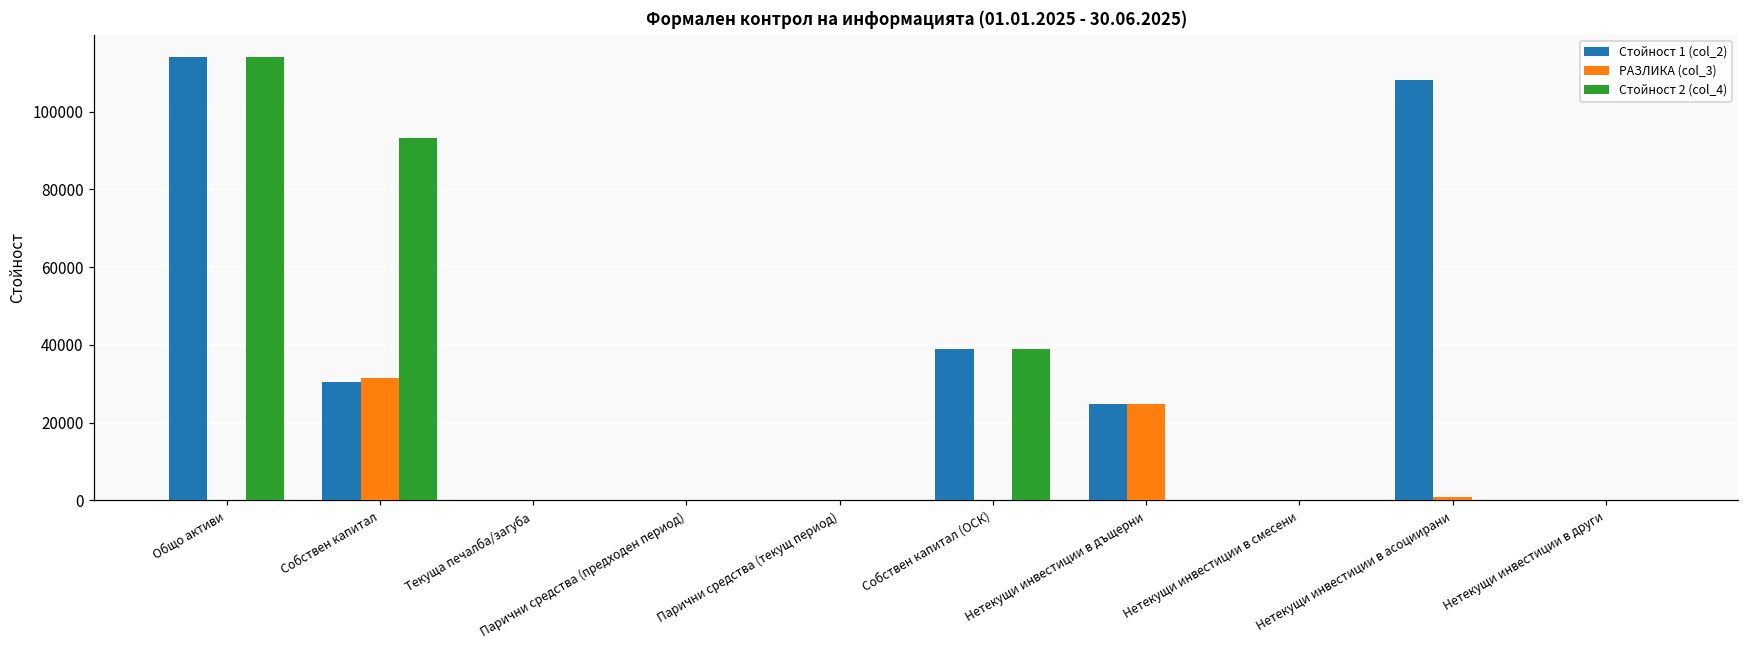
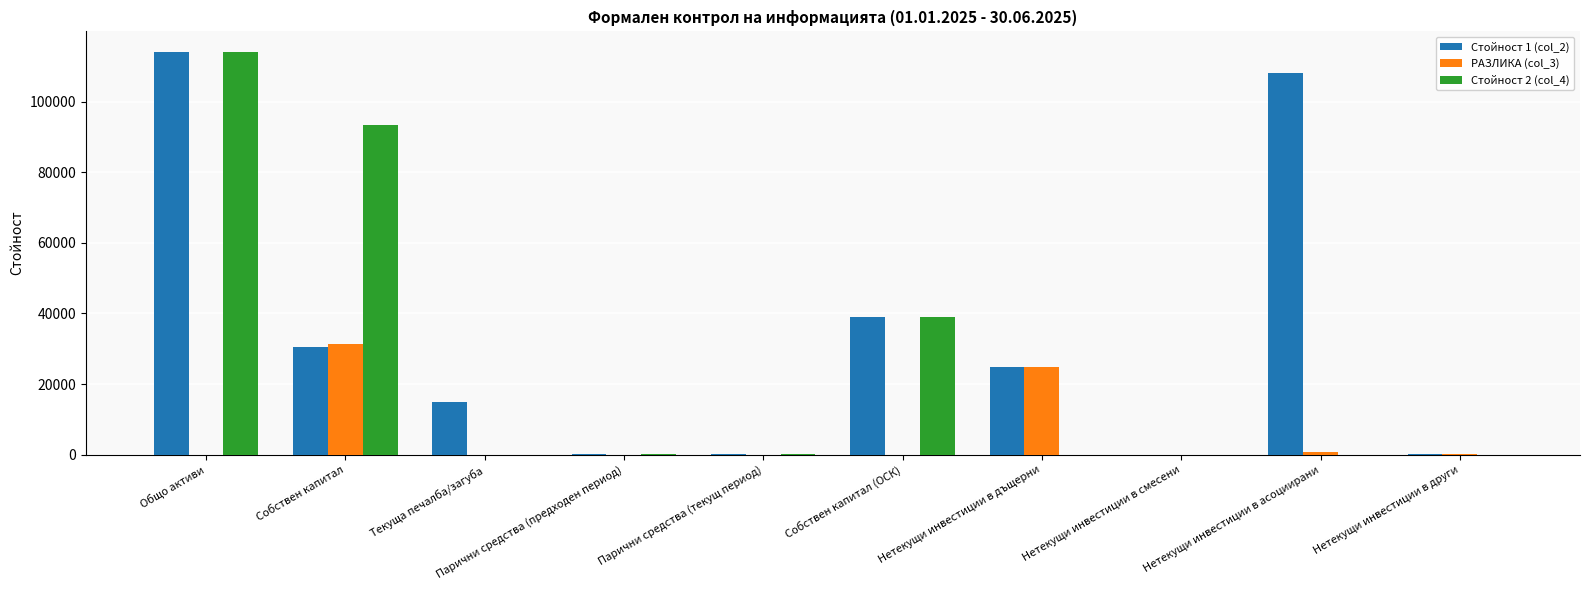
Стойност 1 (col_2), Текуща печалба/загуба: 0 -> 15000
